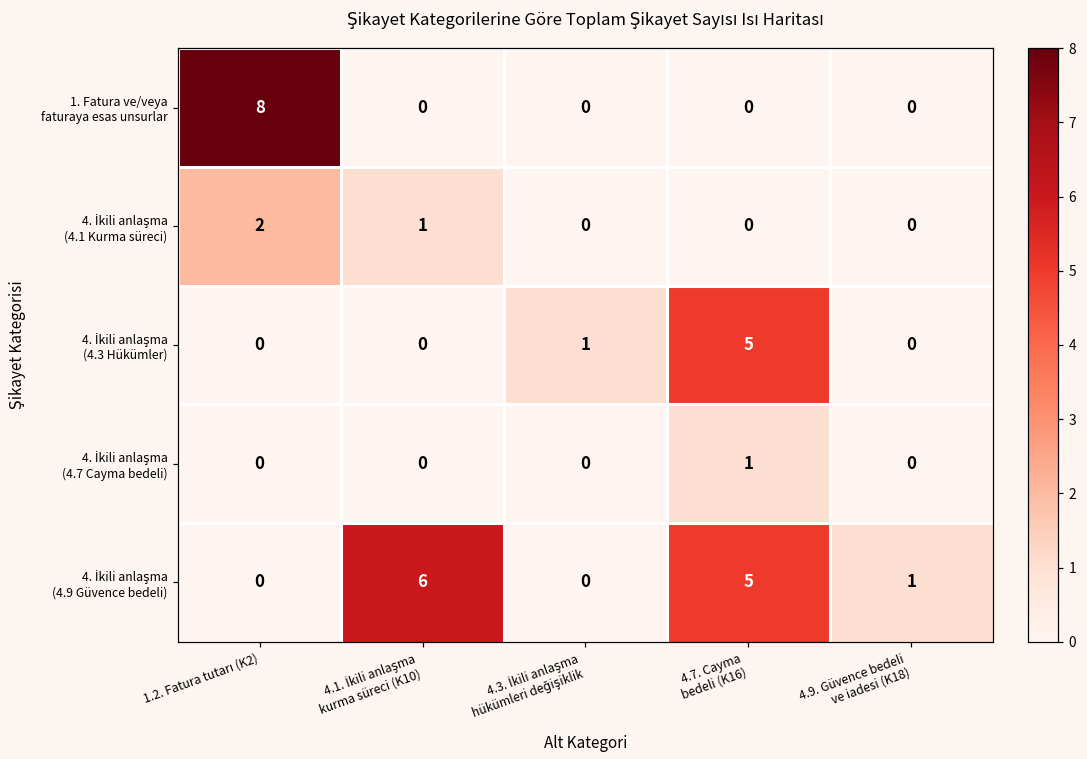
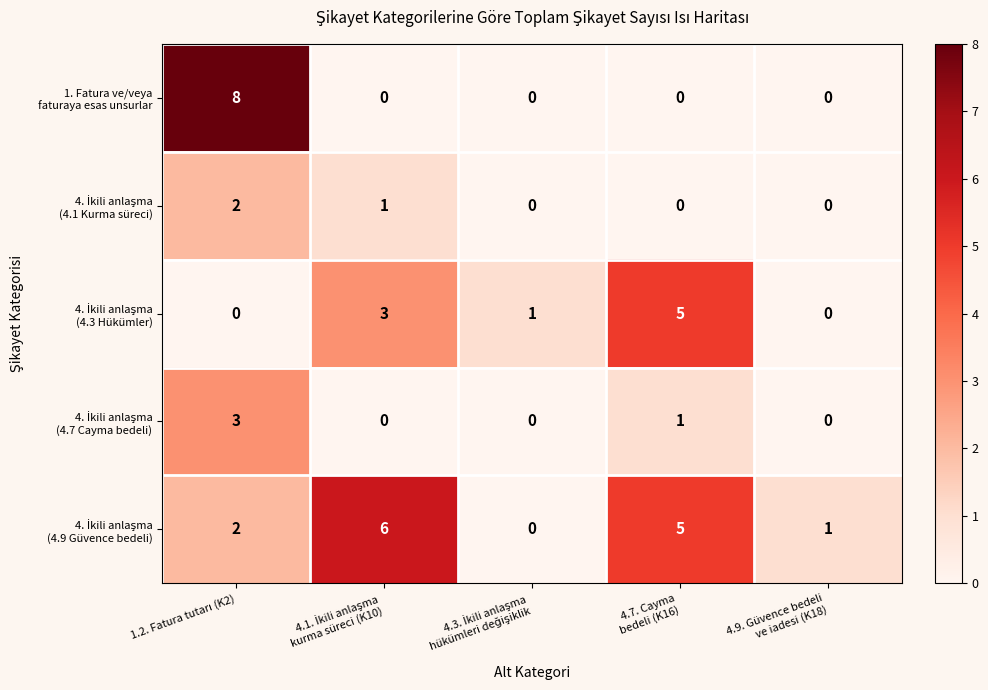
4. İkili anlaşma (4.3 Hükümler), 4.1. İkili anlaşma kurma süreci (K10): 0 -> 3
4. İkili anlaşma (4.7 Cayma bedeli), 1.2. Fatura tutarı (K2): 0 -> 3
4. İkili anlaşma (4.9 Güvence bedeli), 1.2. Fatura tutarı (K2): 0 -> 2
